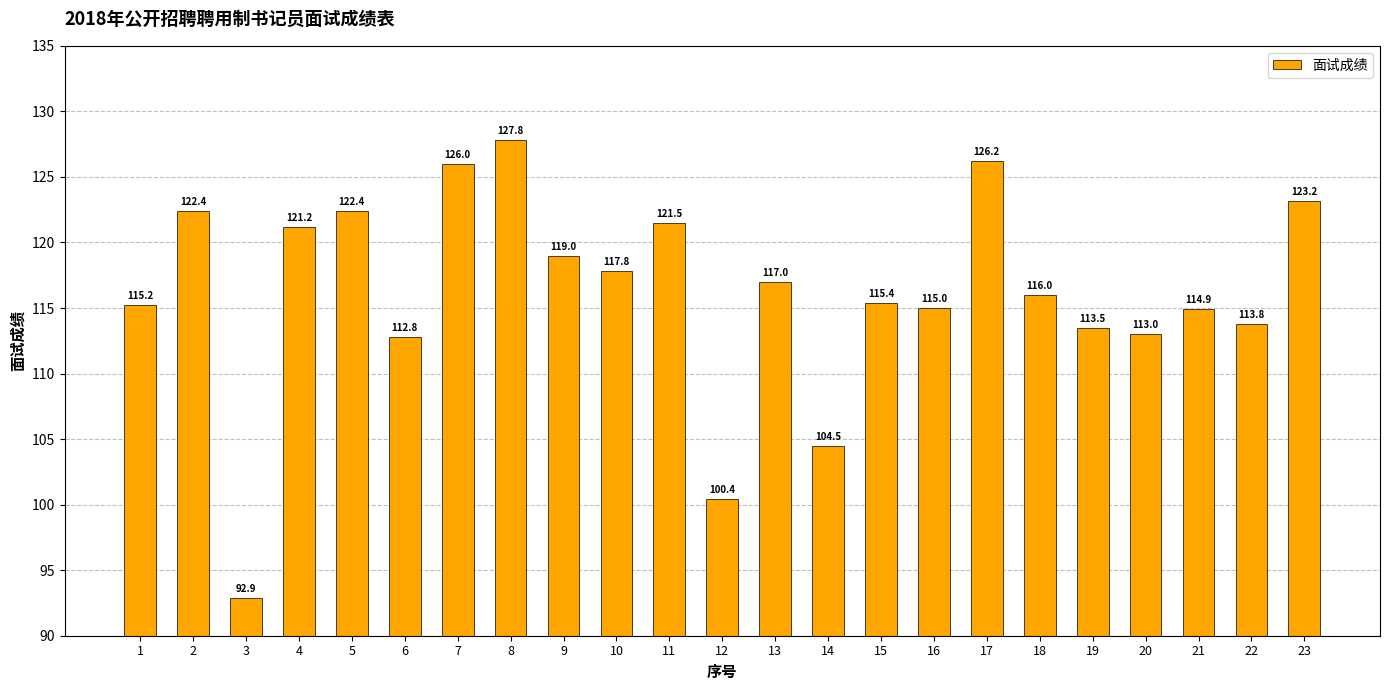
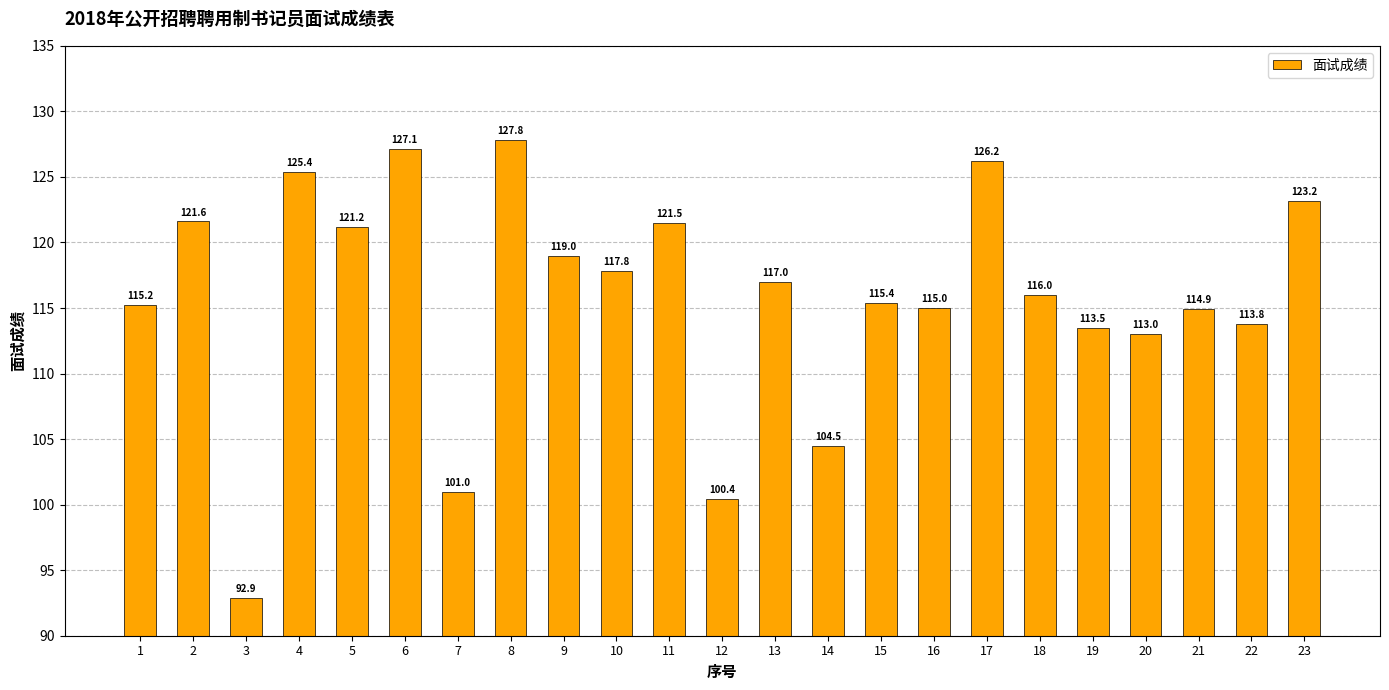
2: 122.4 -> 121.6
4: 121.2 -> 125.4
5: 122.4 -> 121.2
6: 112.8 -> 127.1
7: 126.0 -> 101.0
